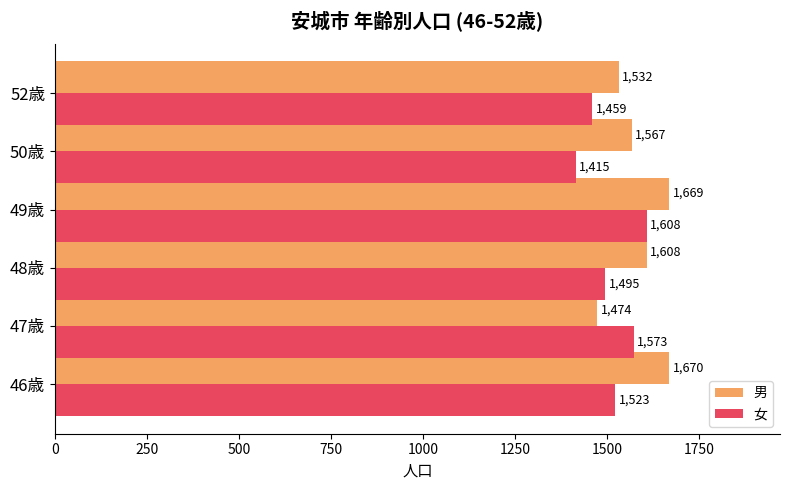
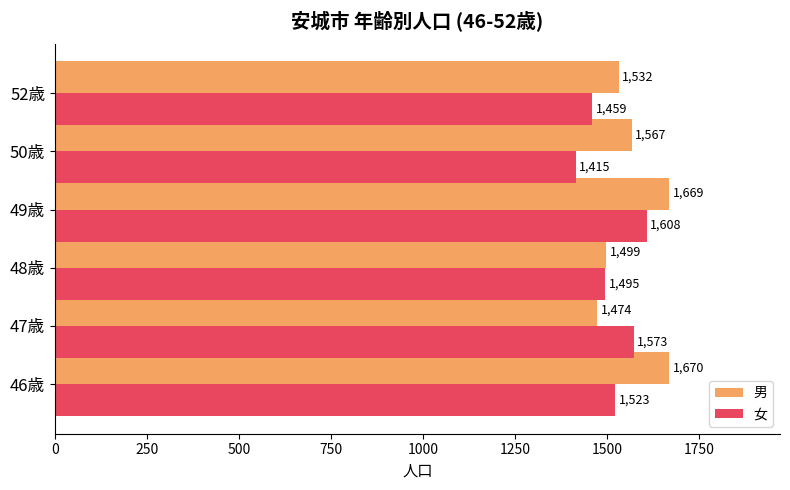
男, 48歳: 1,608 -> 1,499
